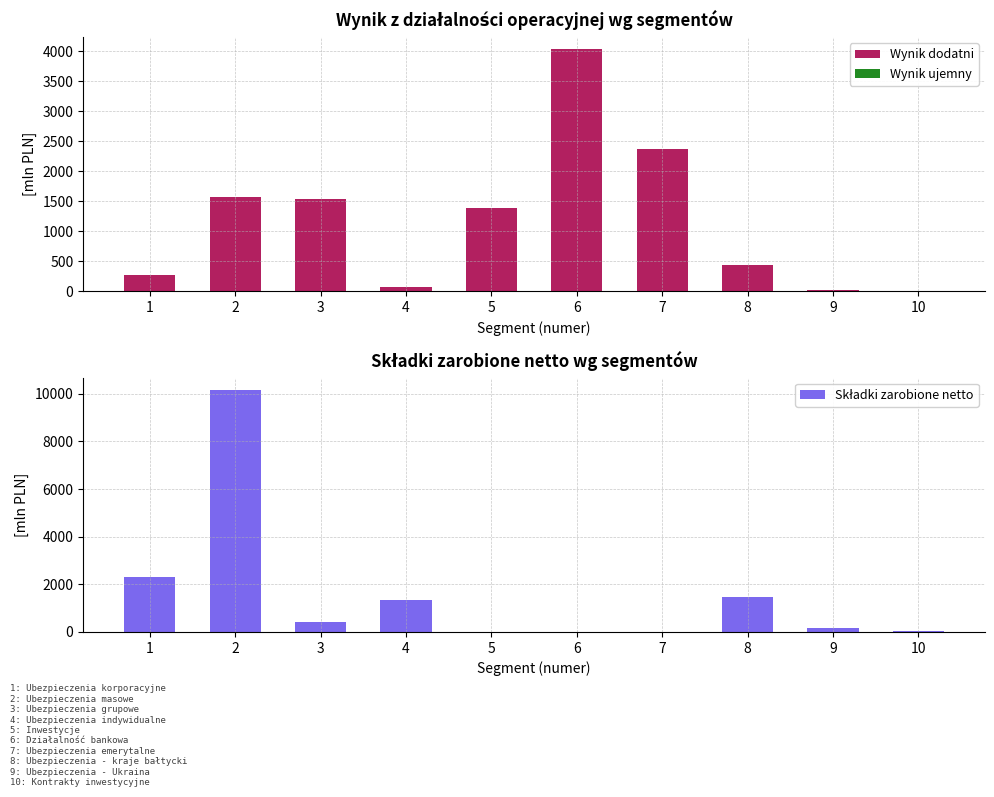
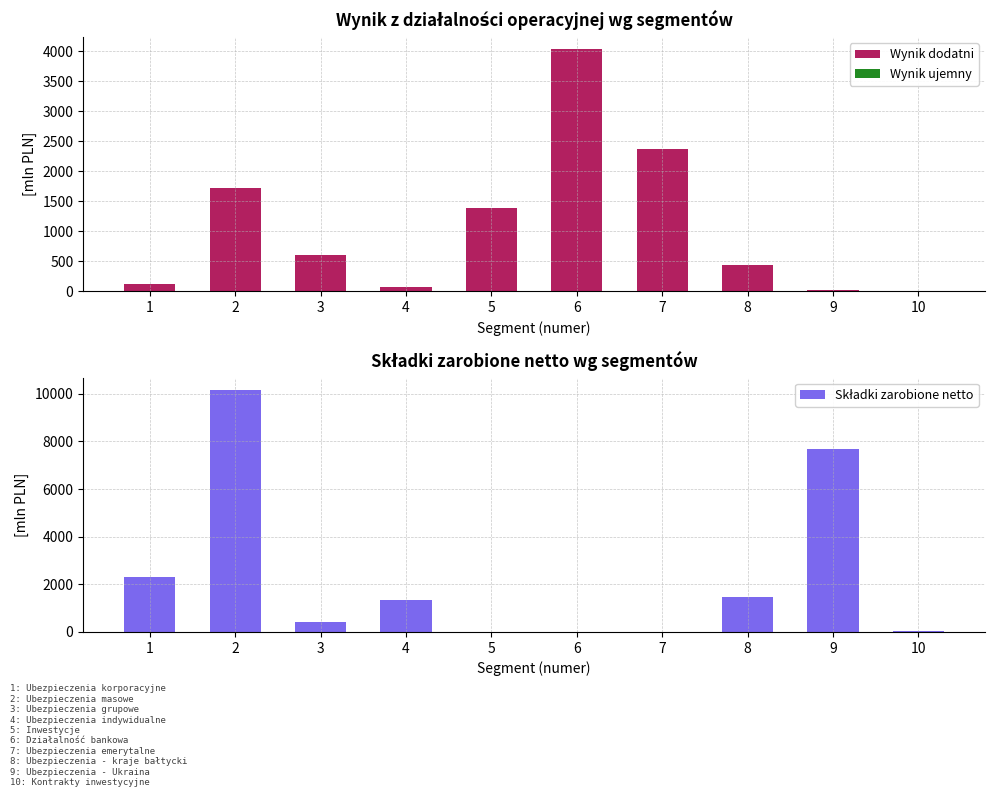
Wynik z działalności operacyjnej wg segmentów, Wynik dodatni, 1: 300 -> 100
Wynik z działalności operacyjnej wg segmentów, Wynik dodatni, 2: 1600 -> 1700
Wynik z działalności operacyjnej wg segmentów, Wynik dodatni, 3: 1500 -> 600
Składki zarobione netto wg segmentów, 9: 200 -> 7700
